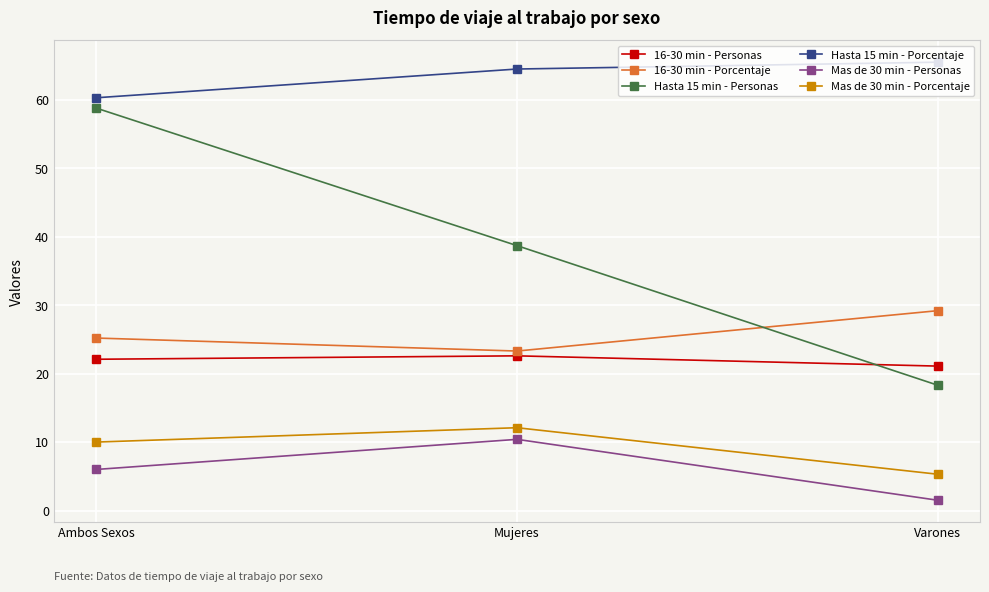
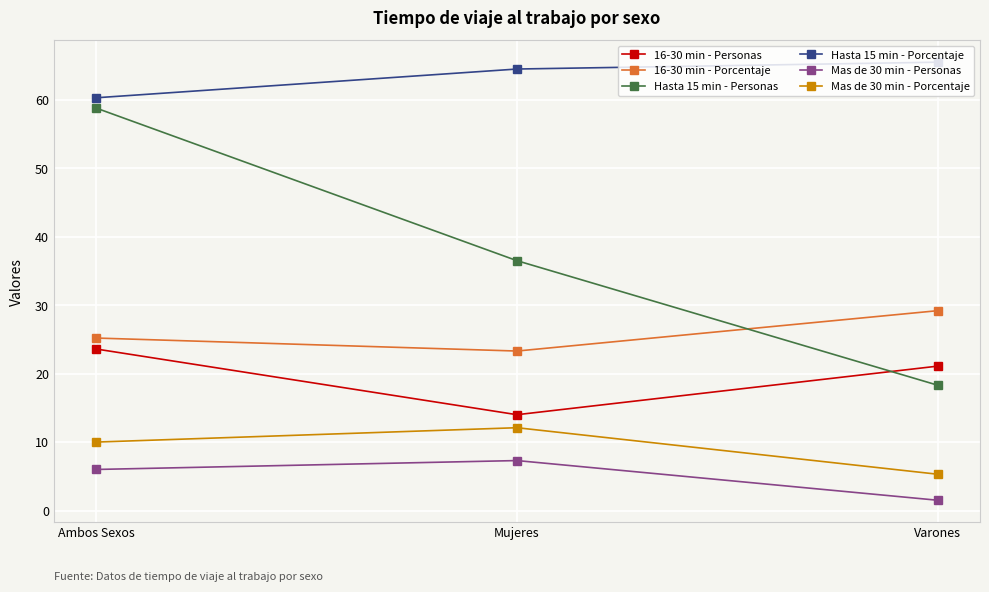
16-30 min - Personas, Ambos Sexos: 22 -> 24
16-30 min - Personas, Mujeres: 23 -> 14
Hasta 15 min - Personas, Mujeres: 39 -> 37
Mas de 30 min - Personas, Mujeres: 10 -> 7
